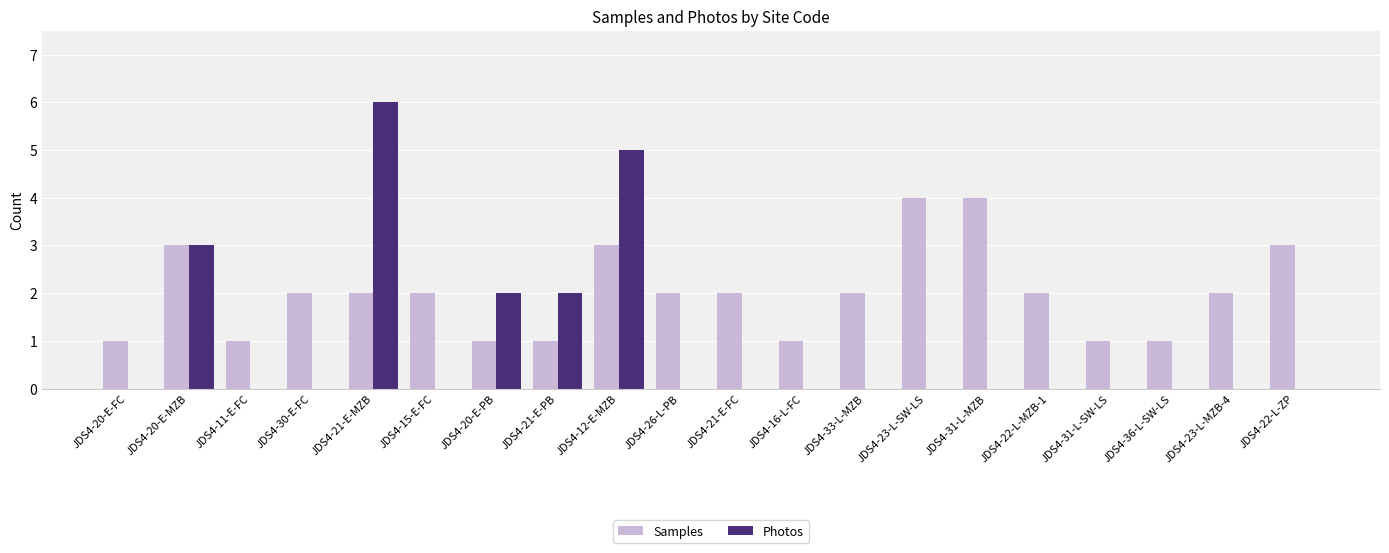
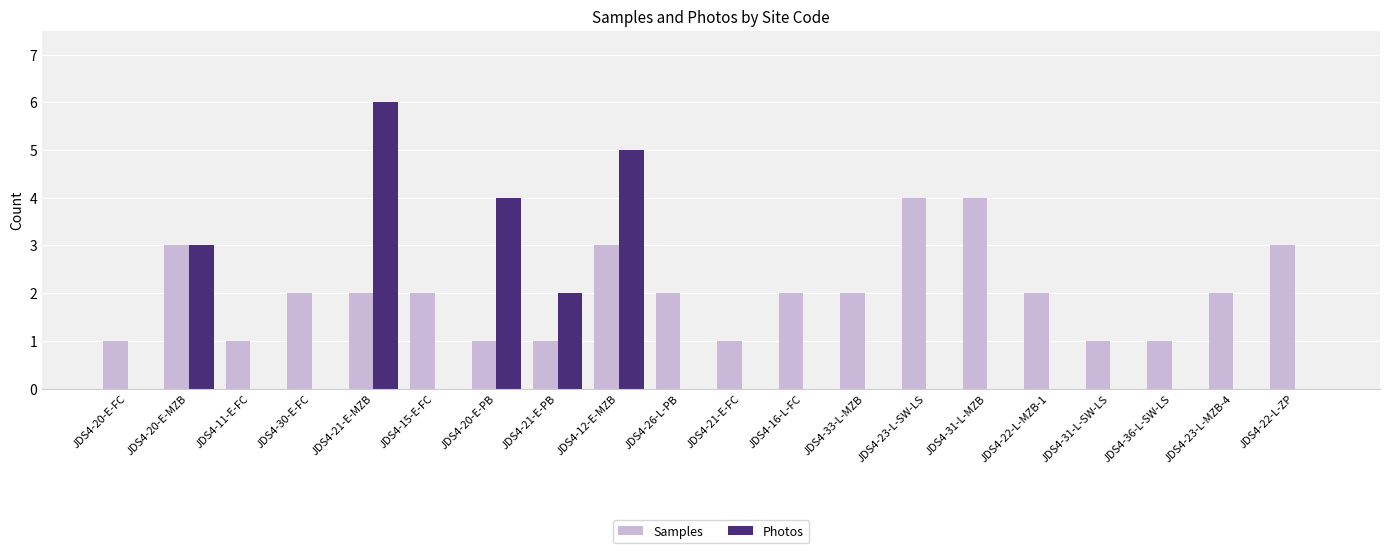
Photos, JDS4-20-E-PB: 2 -> 4
Samples, JDS4-21-E-FC: 2 -> 1
Samples, JDS4-16-L-FC: 1 -> 2
